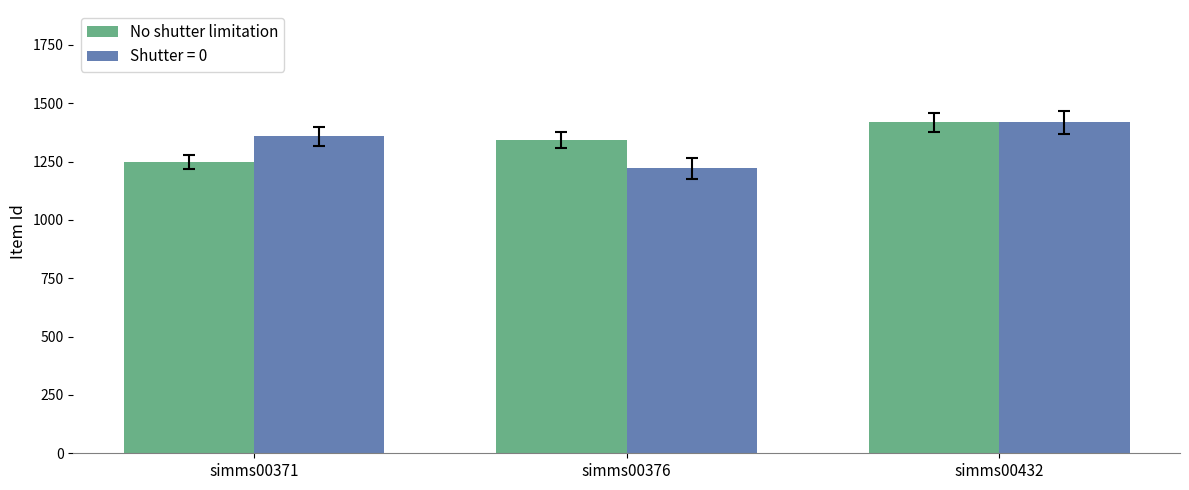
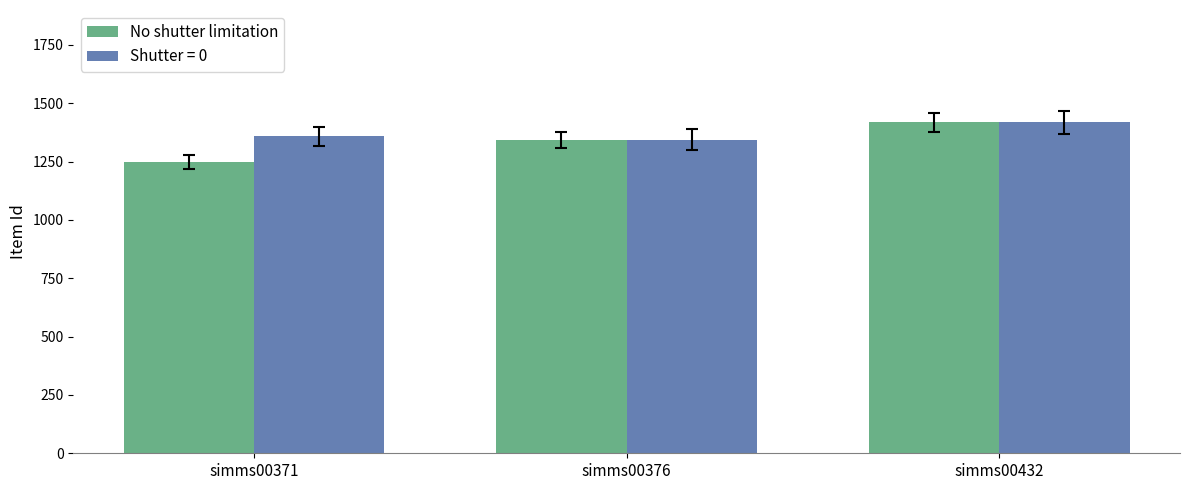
Shutter = 0, simms00376: 1220 -> 1340
